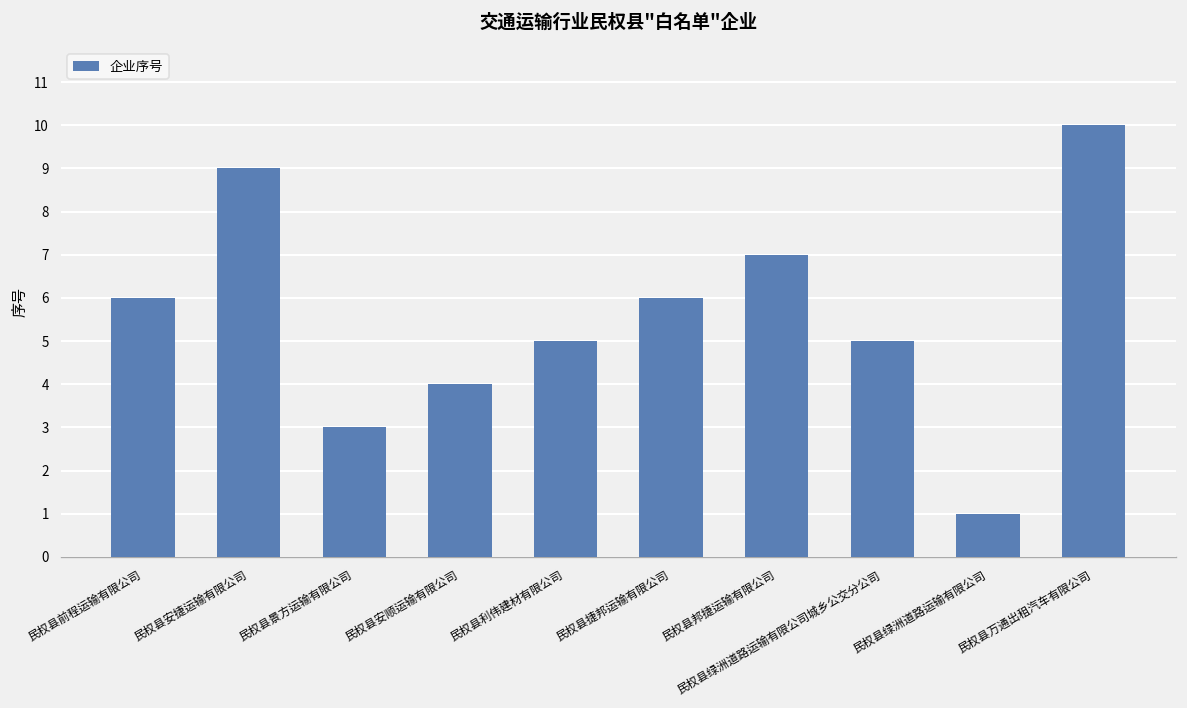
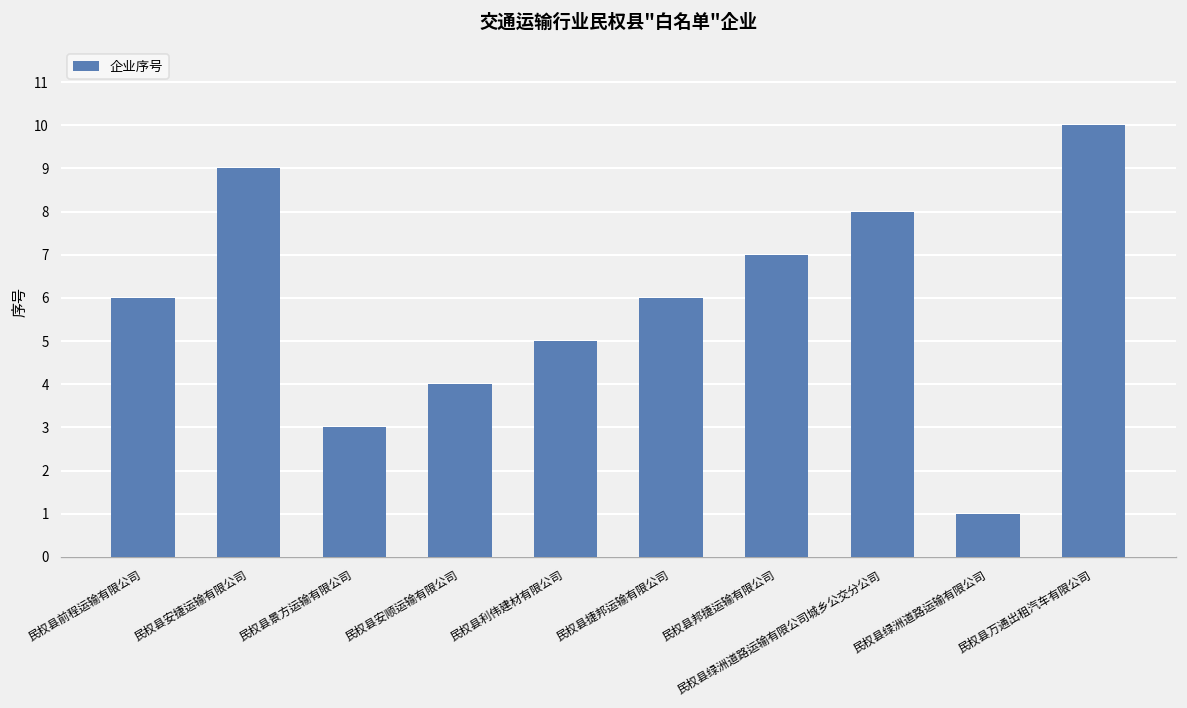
民权县绿洲道路运输有限公司城乡公交分公司: 5 -> 8
